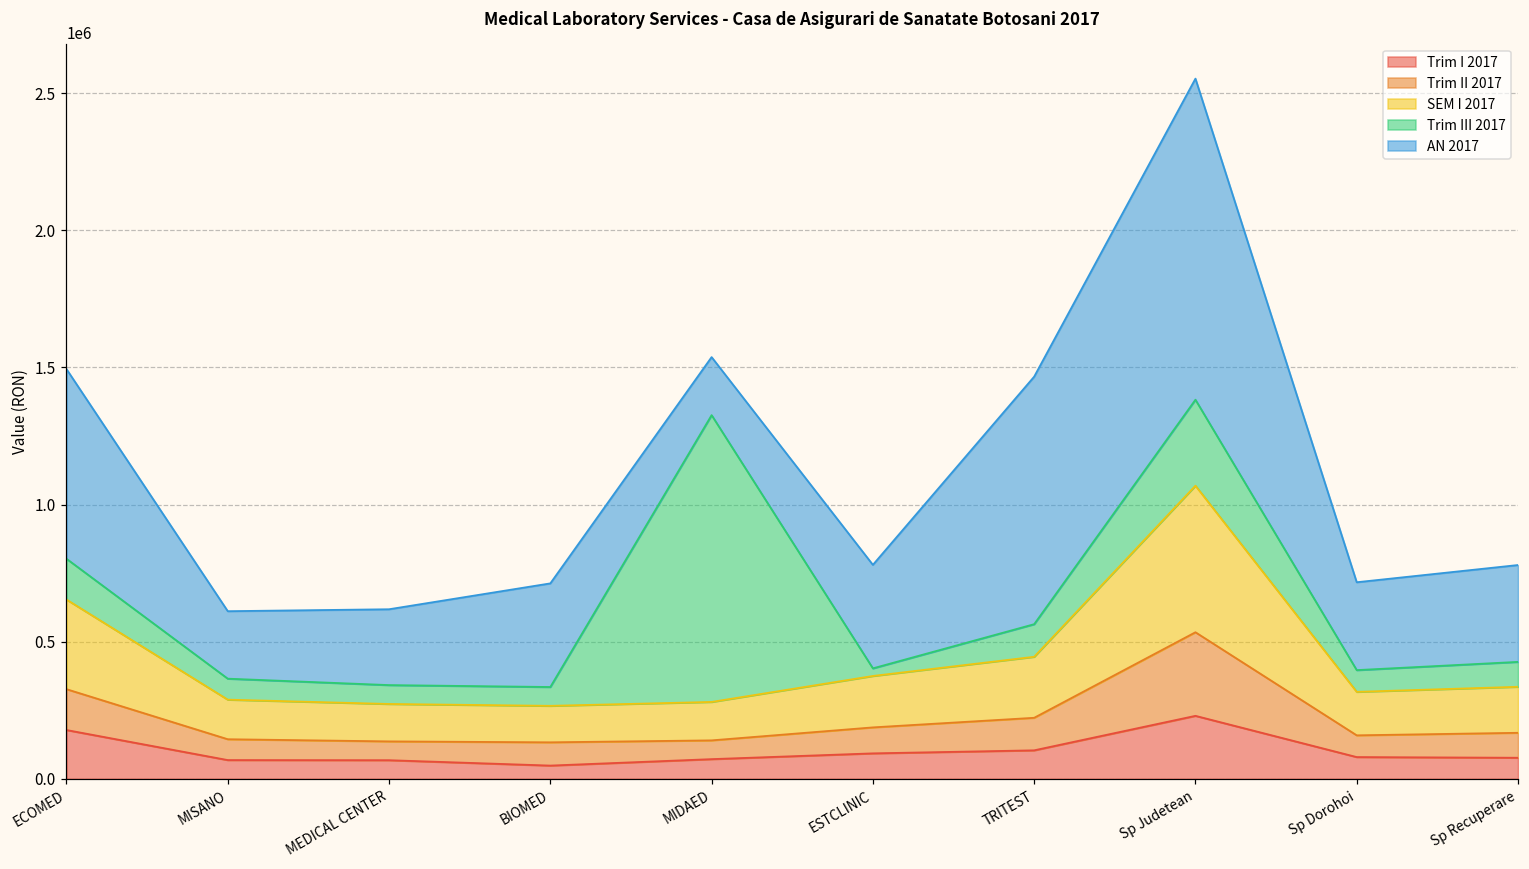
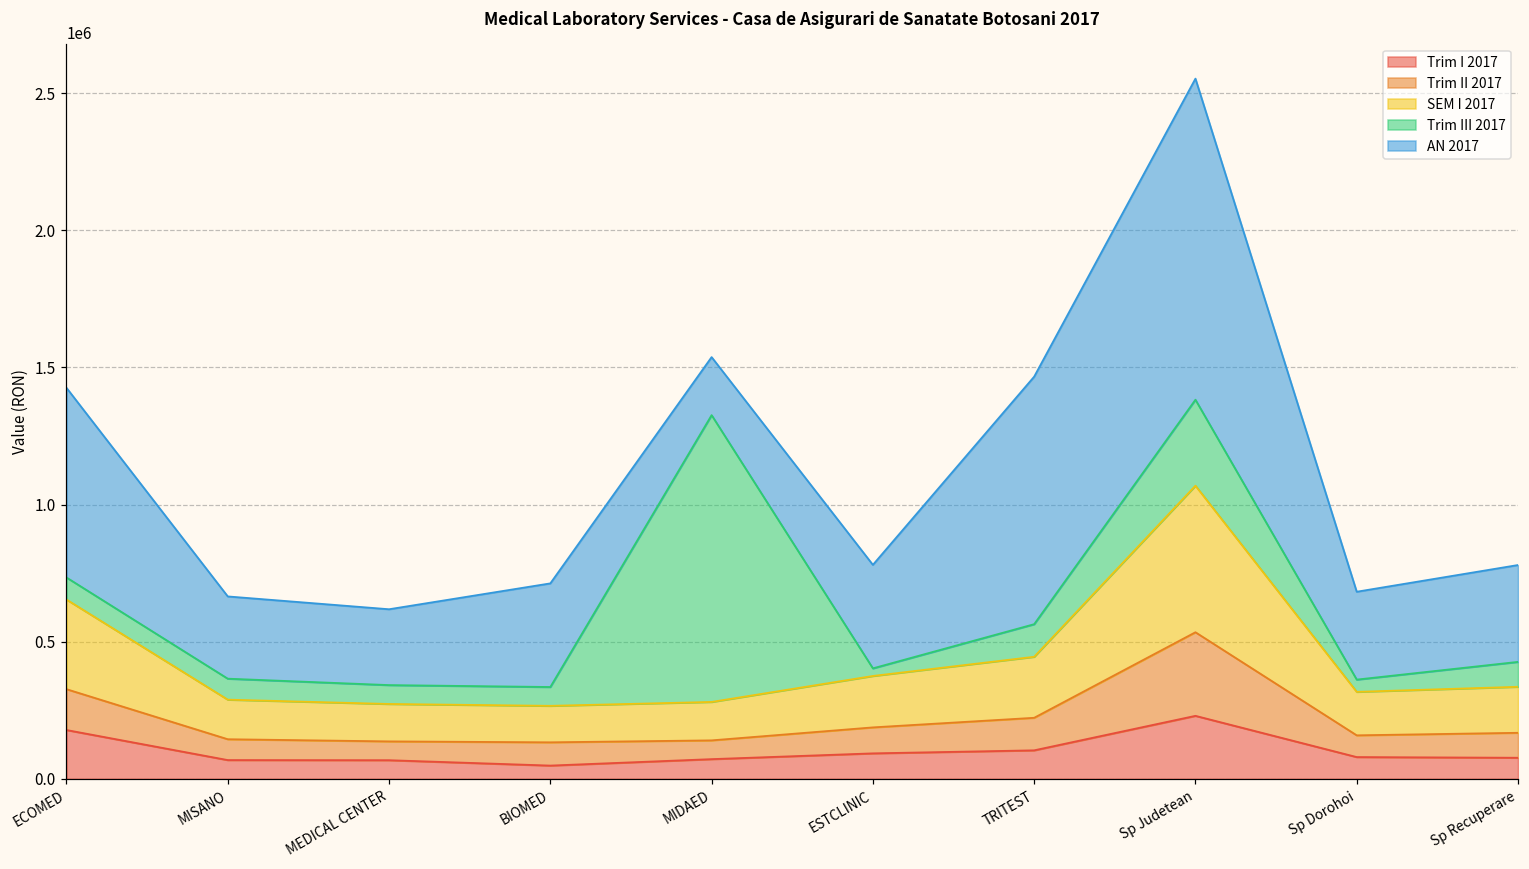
Trim III 2017, ECOMED: 150000 -> 80000
AN 2017, MISANO: 250000 -> 300000
Trim III 2017, Sp Dorohoi: 80000 -> 40000
